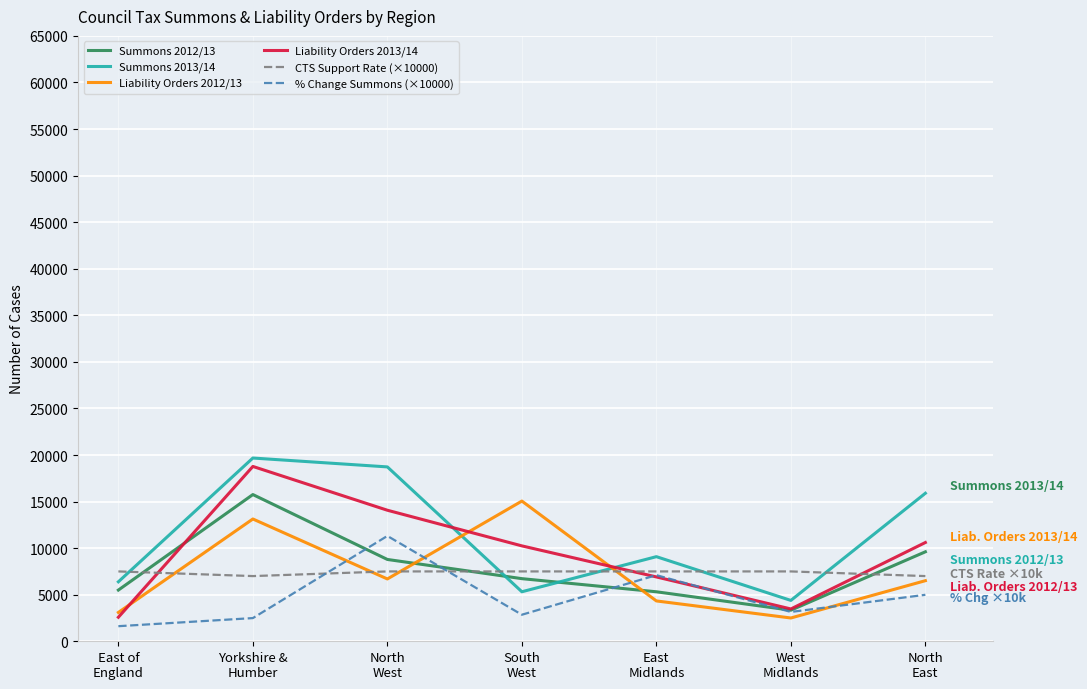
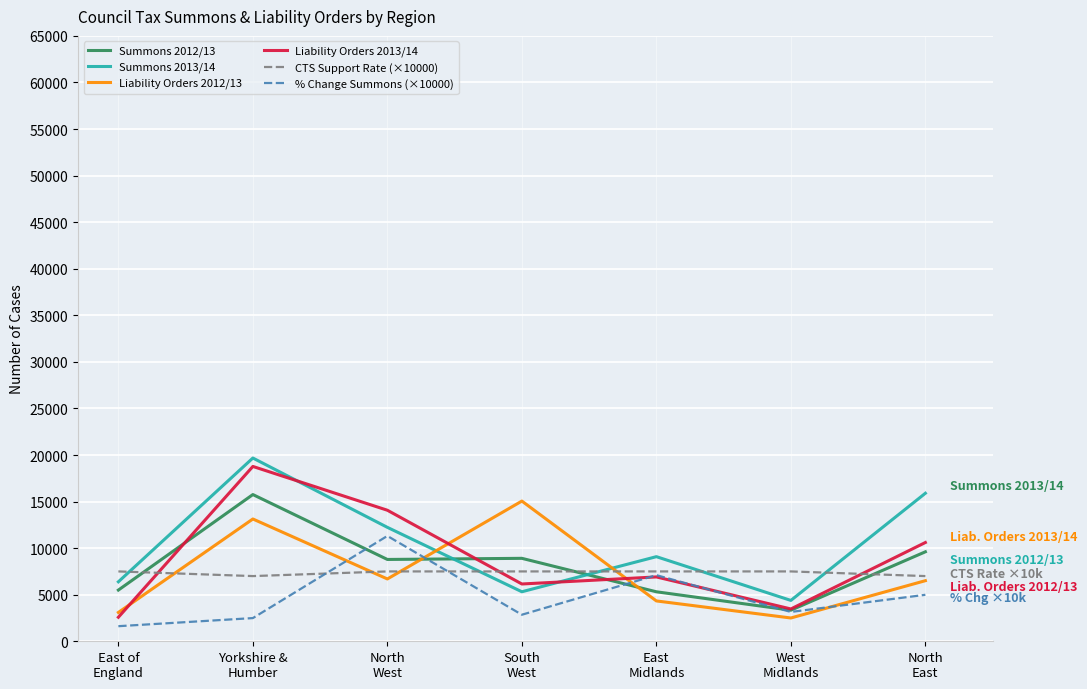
Summons 2013/14, North West: 19000 -> 12000
Summons 2012/13, South West: 7000 -> 9000
Liability Orders 2013/14, South West: 10000 -> 6000
